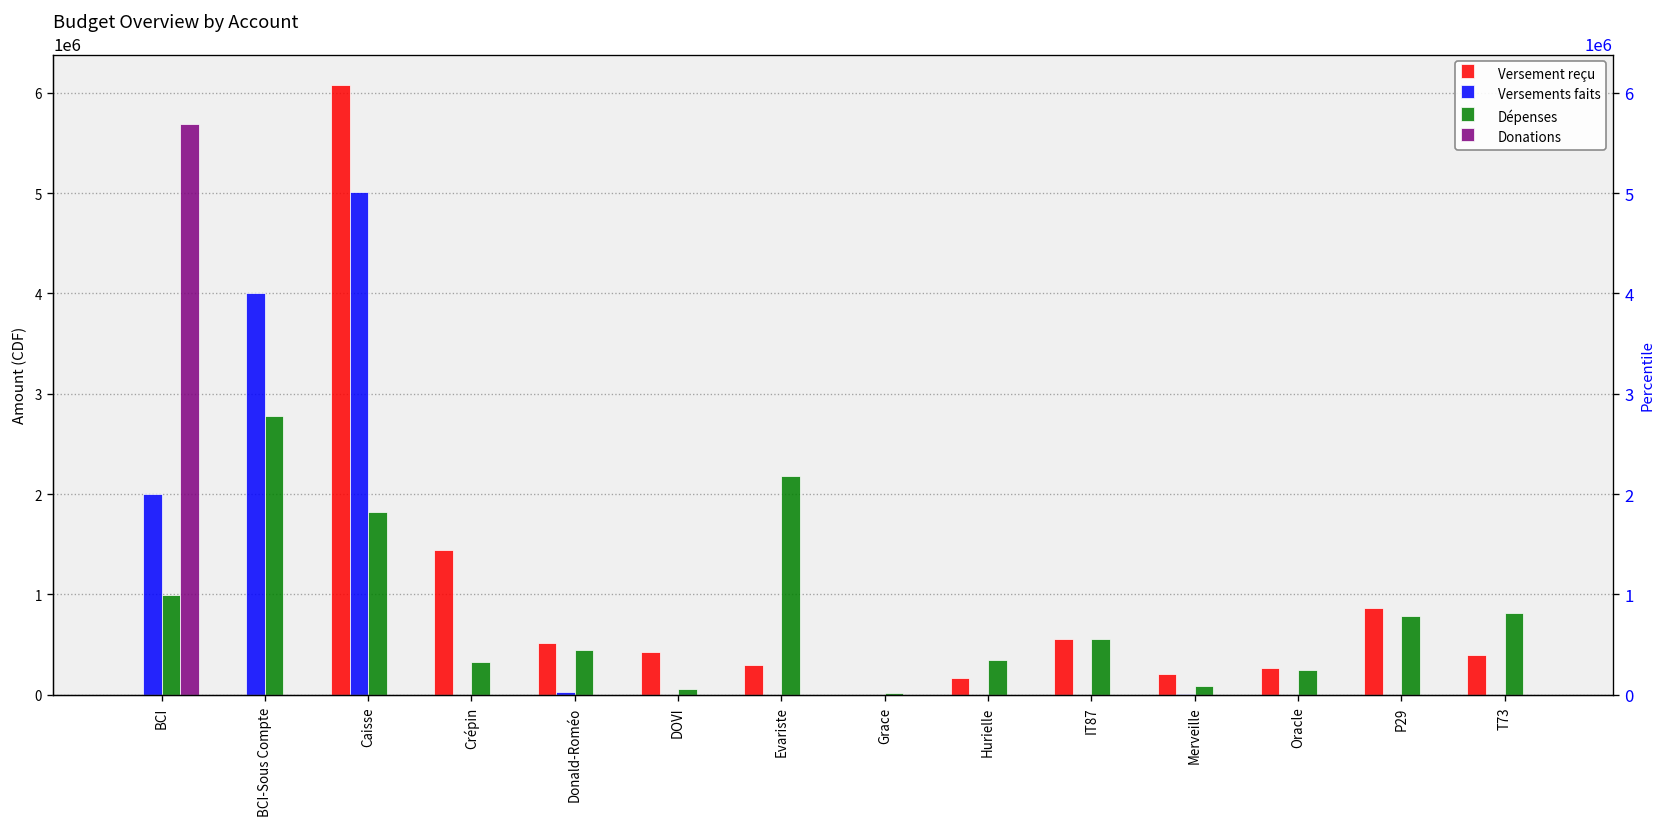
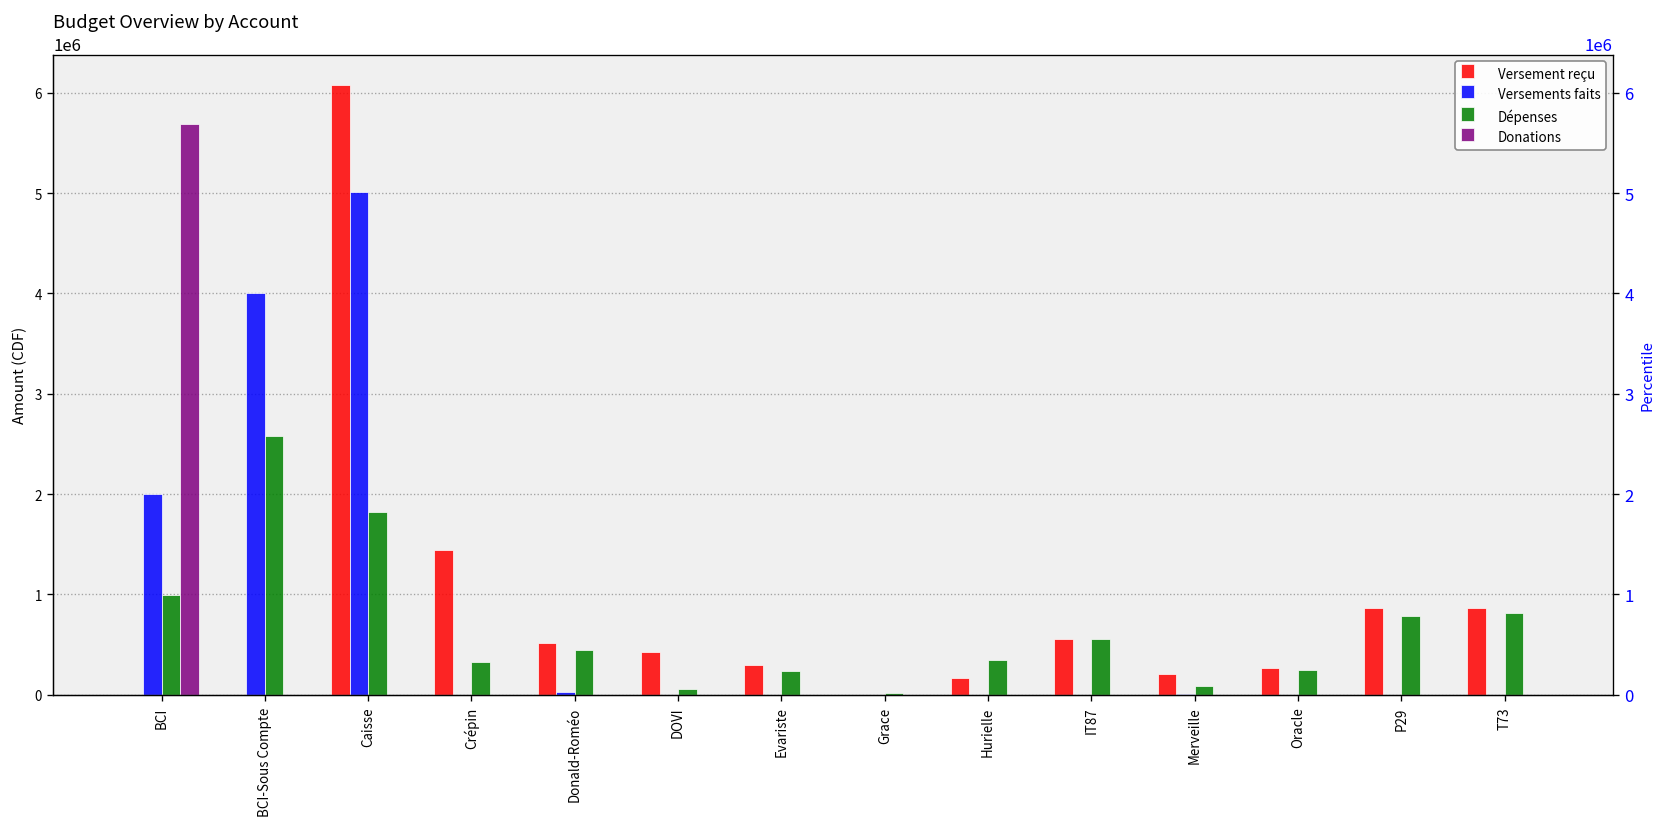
Dépenses, BCI-Sous Compte: 2800000 -> 2600000
Dépenses, Evariste: 2200000 -> 200000
Versement reçu, T73: 400000 -> 900000
